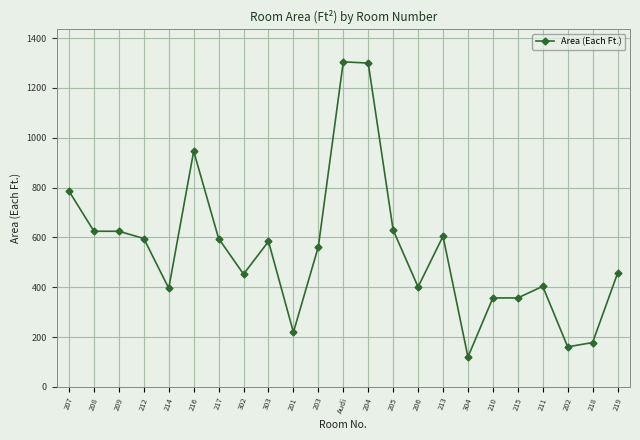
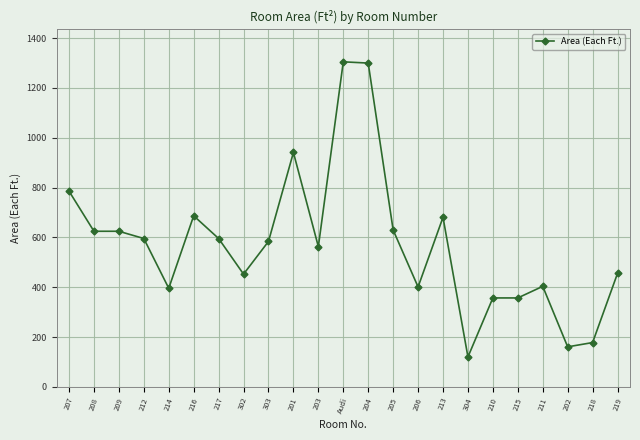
216: 950 -> 690
201: 220 -> 940
213: 600 -> 680
